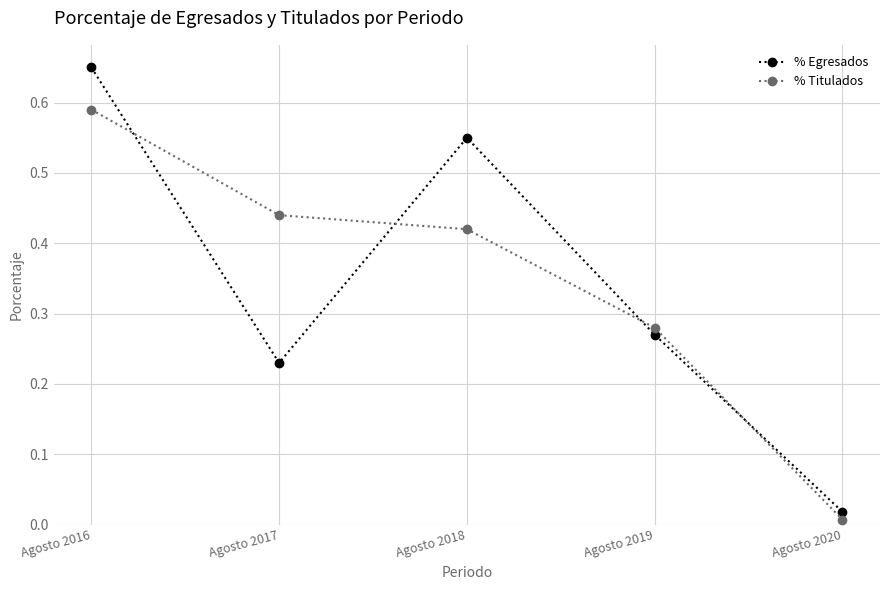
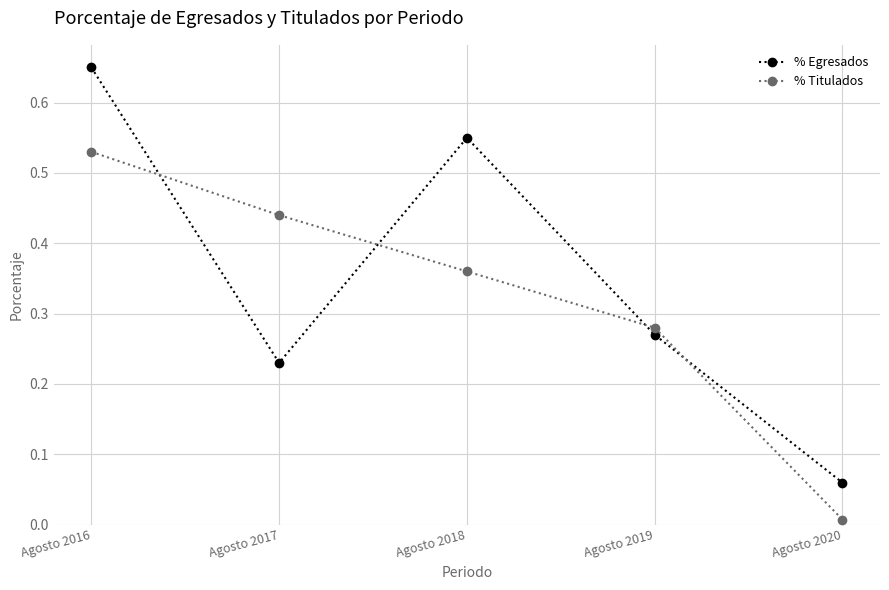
% Titulados, Agosto 2016: 0.59 -> 0.53
% Titulados, Agosto 2018: 0.42 -> 0.36
% Egresados, Agosto 2020: 0.02 -> 0.06
